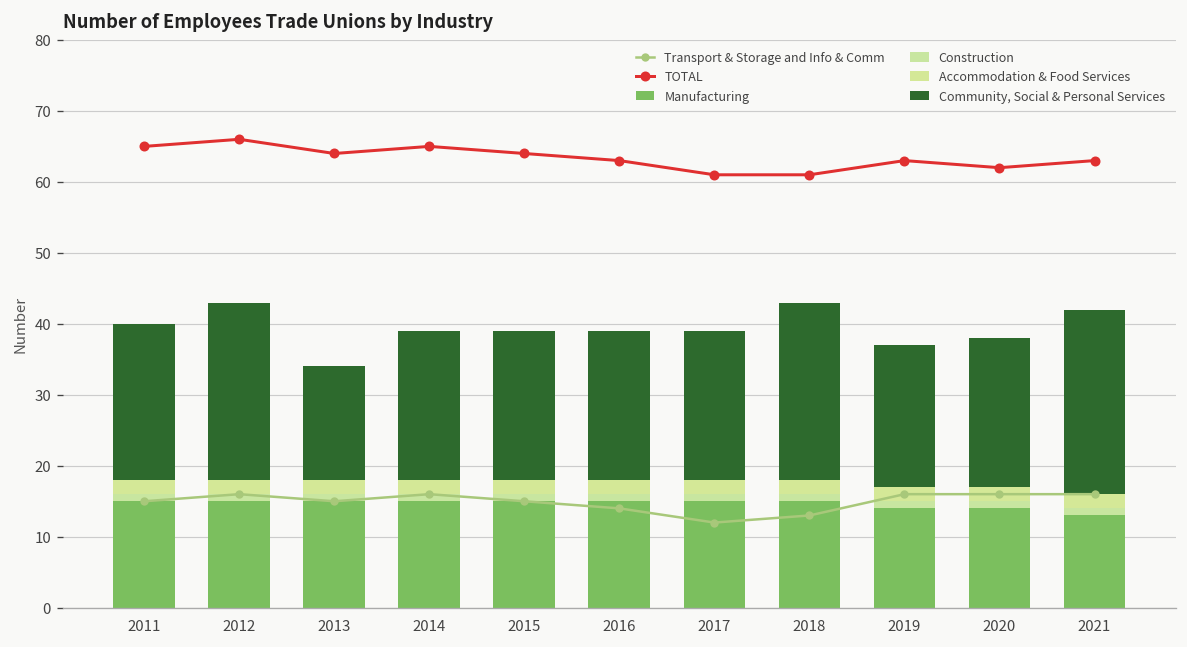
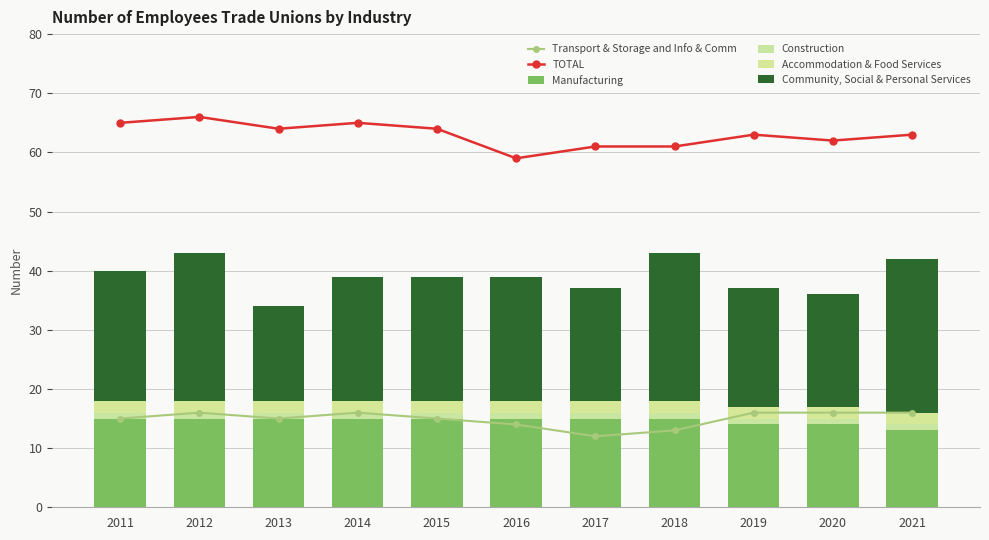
TOTAL, 2016: 63 -> 59
Community, Social & Personal Services, 2017: 21 -> 19
Community, Social & Personal Services, 2020: 21 -> 19
